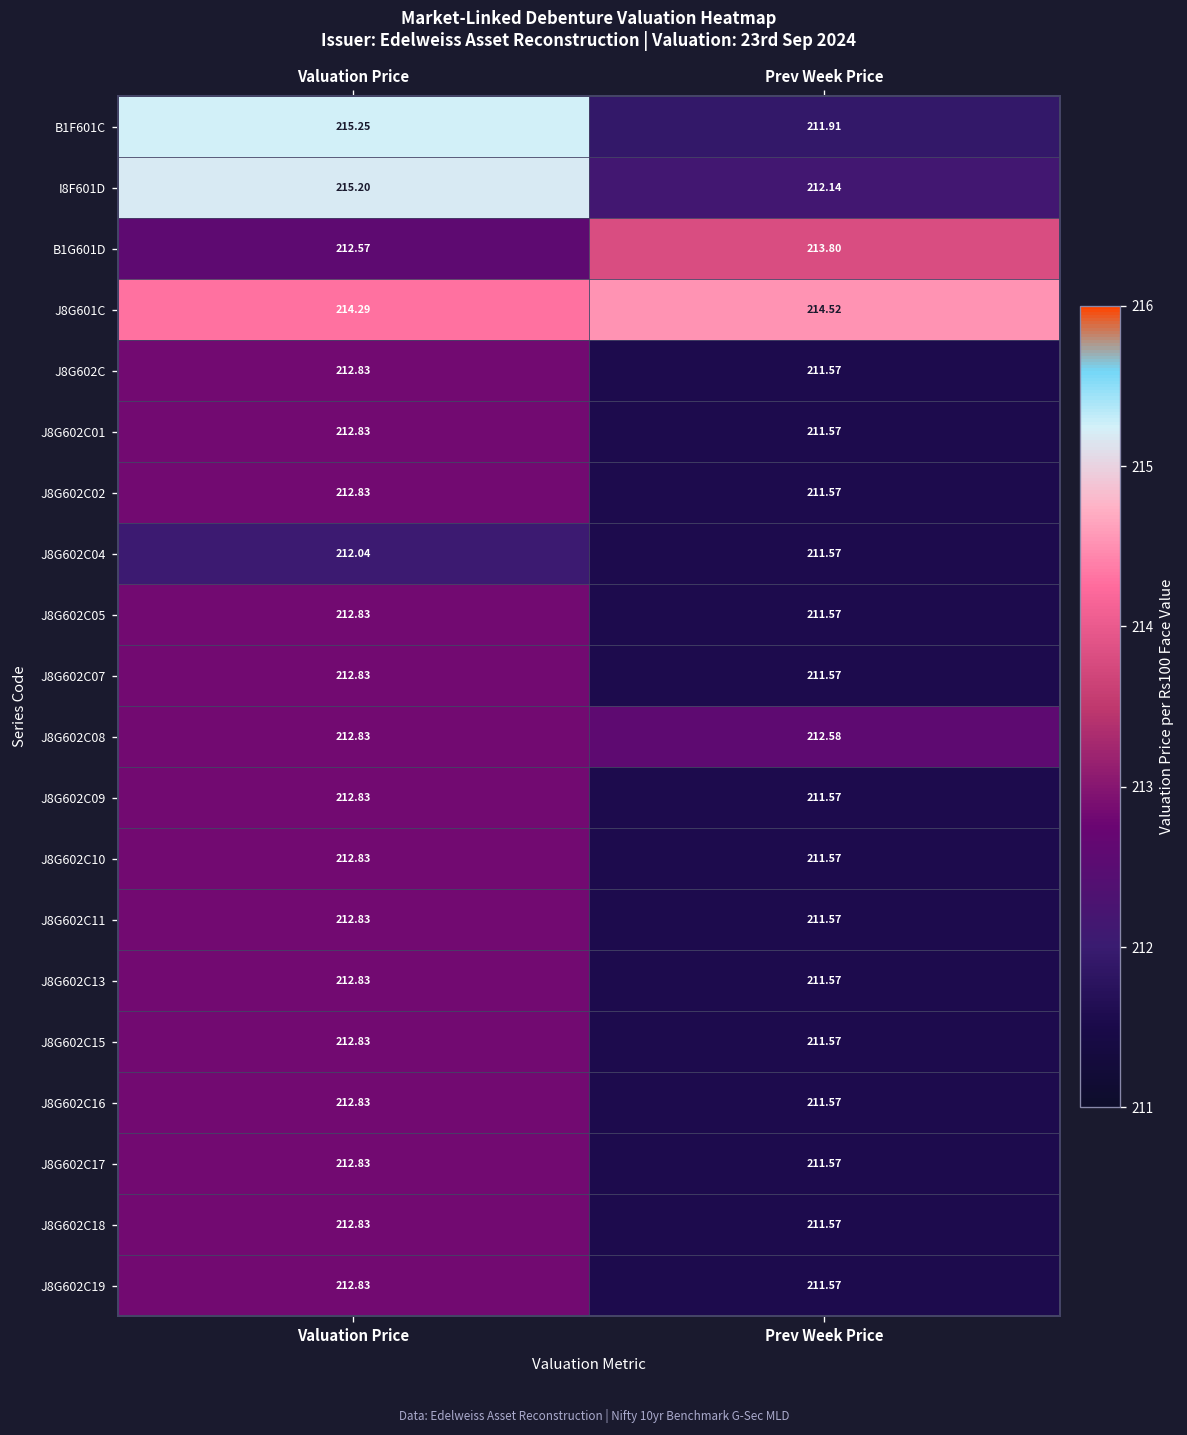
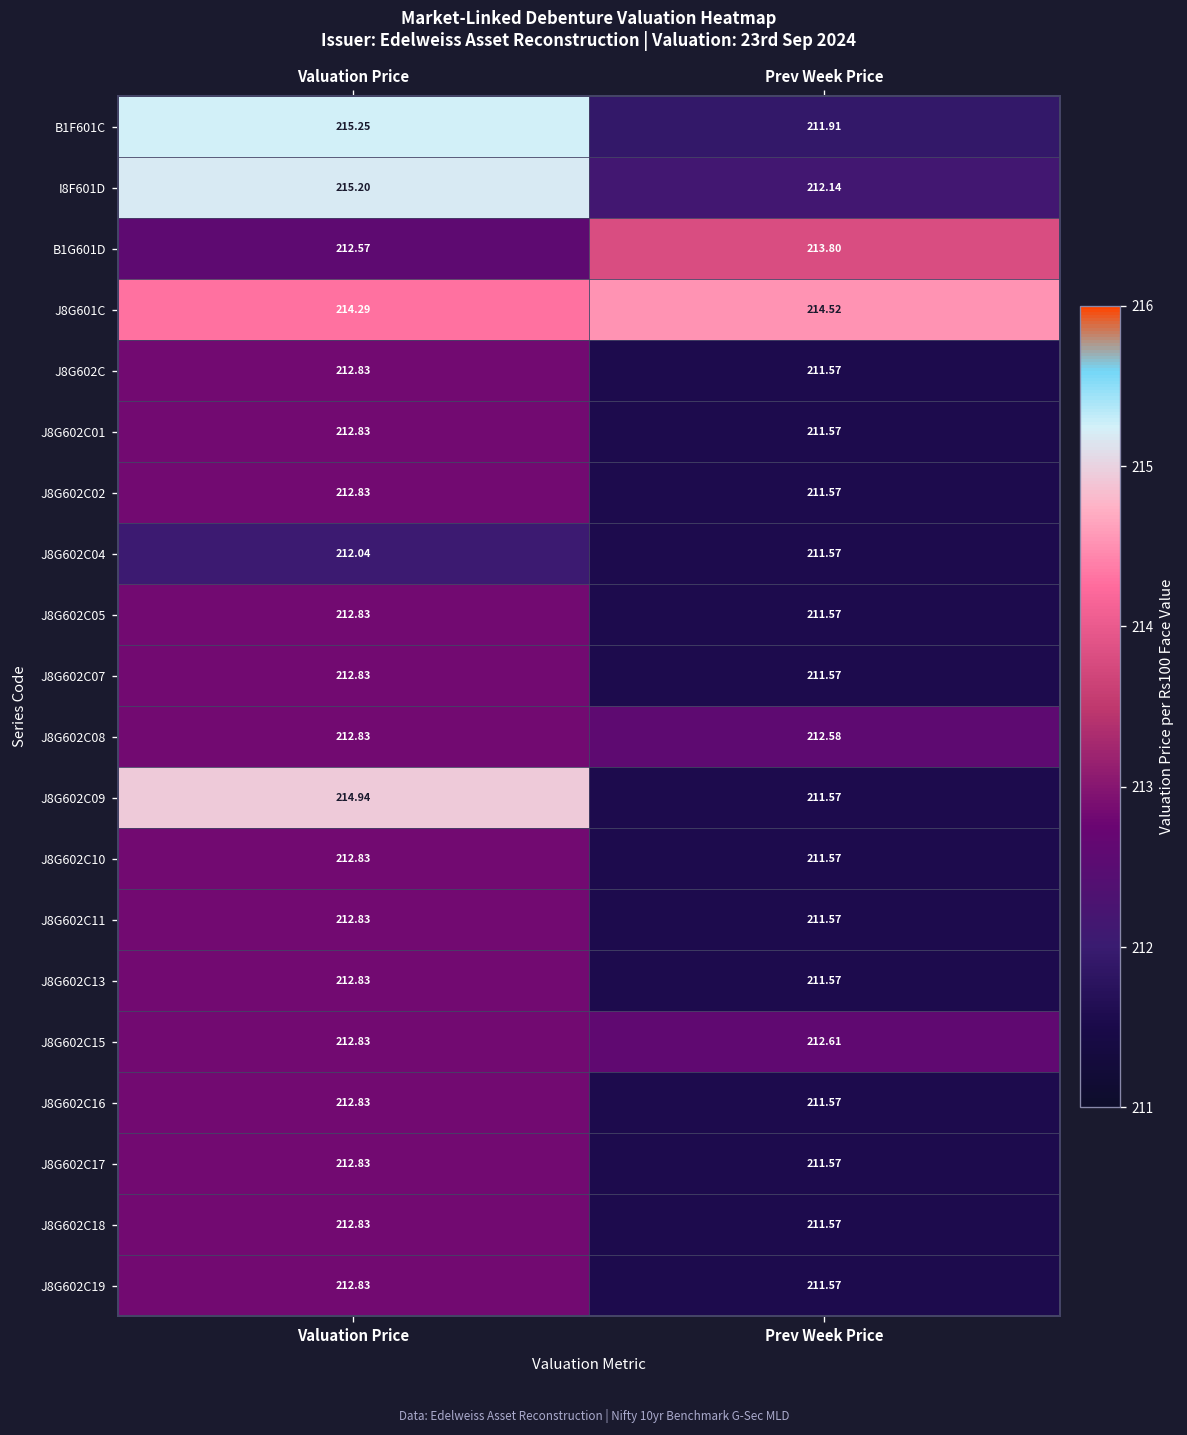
J8G602C09, Valuation Price: 212.83 -> 214.94
J8G602C15, Prev Week Price: 211.57 -> 212.61
